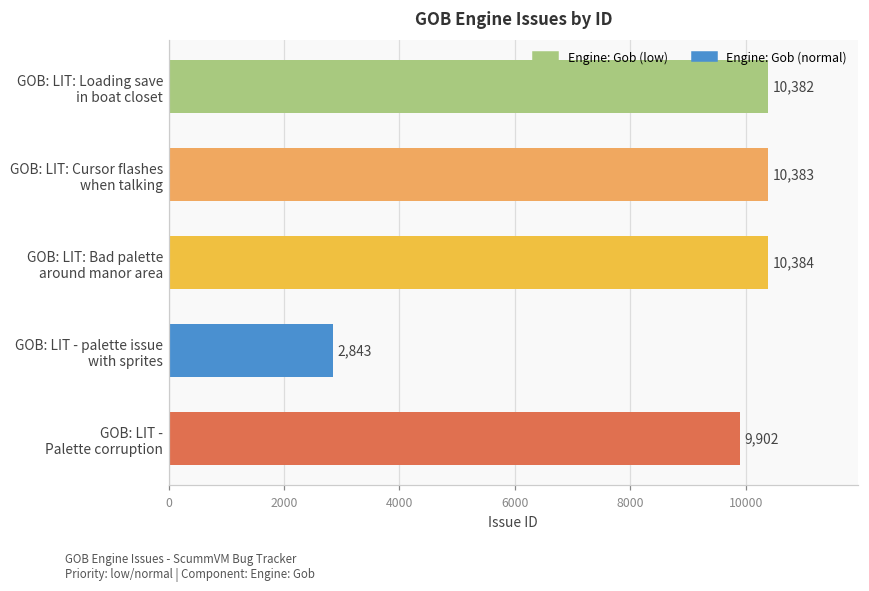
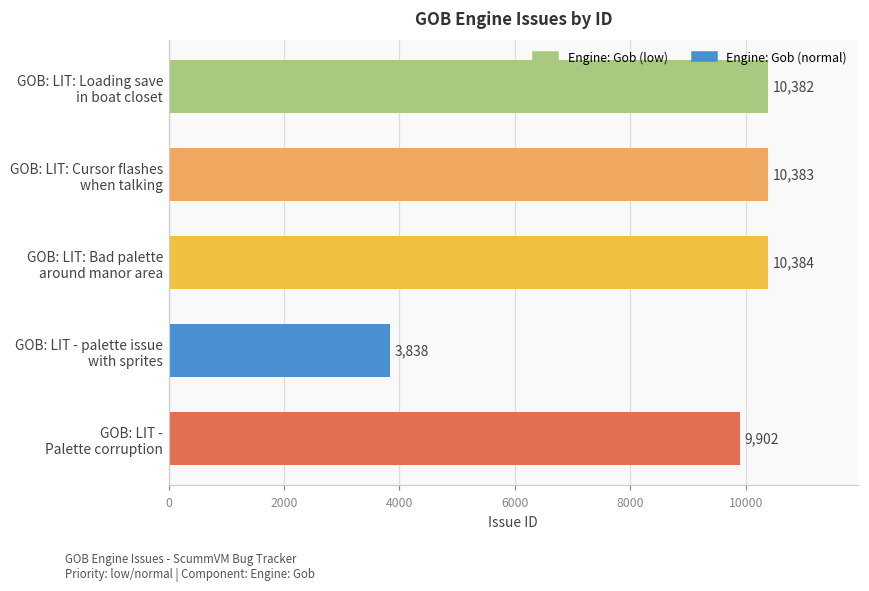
GOB: LIT - palette issue with sprites: 2,843 -> 3,838
